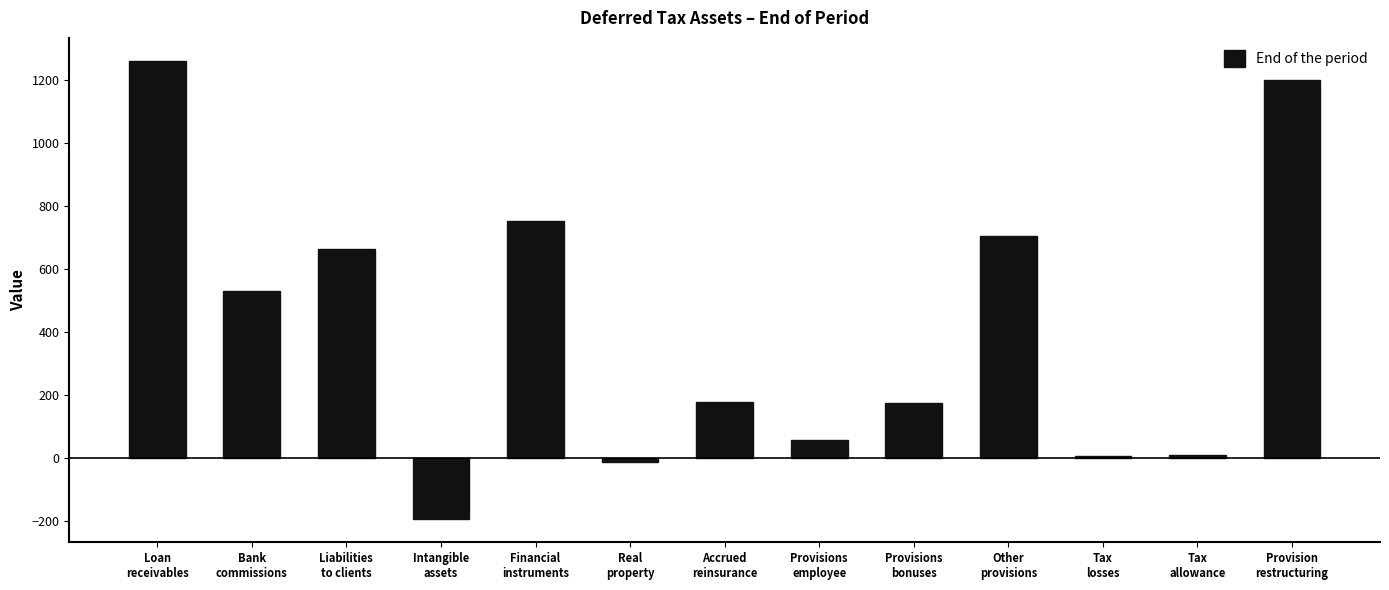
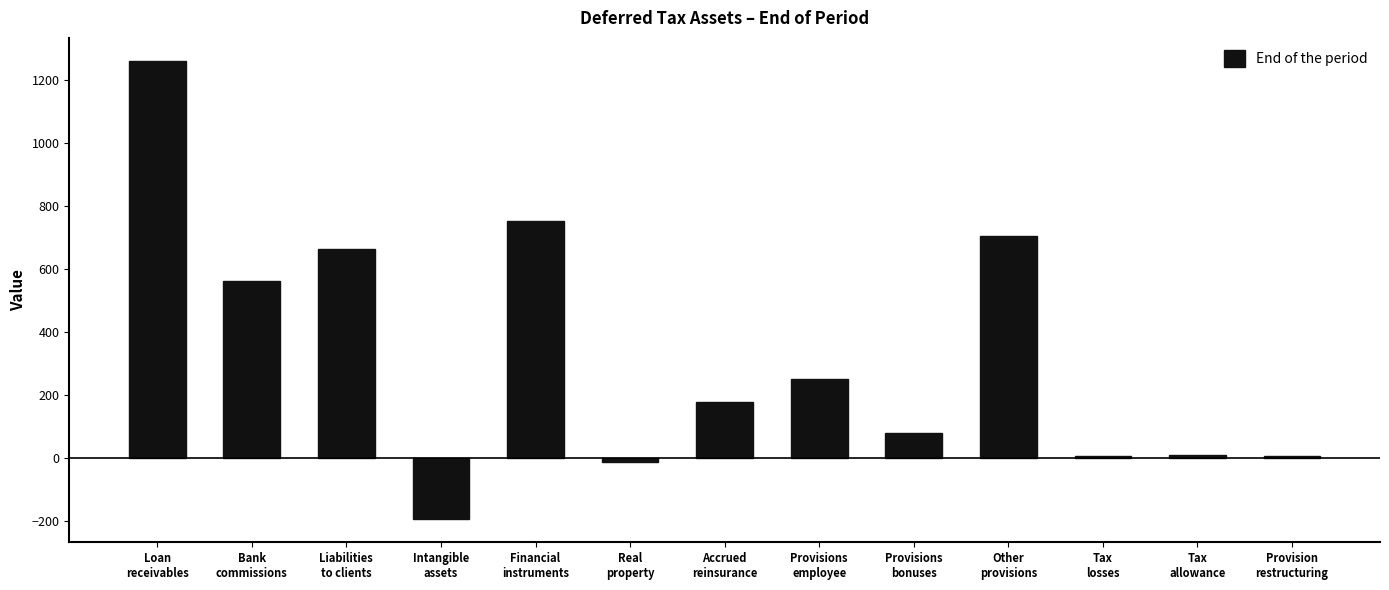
Bank commissions: 530 -> 560
Provisions employee: 60 -> 250
Provisions bonuses: 170 -> 80
Provision restructuring: 1200 -> 0
